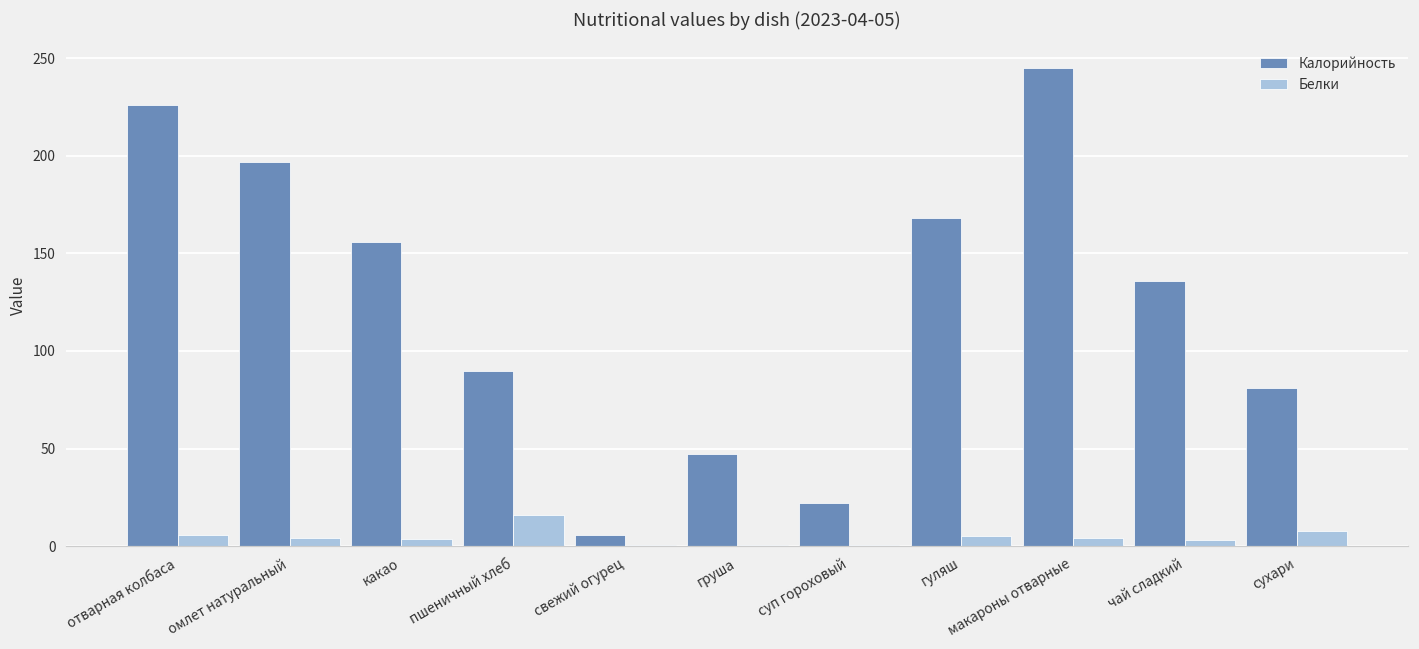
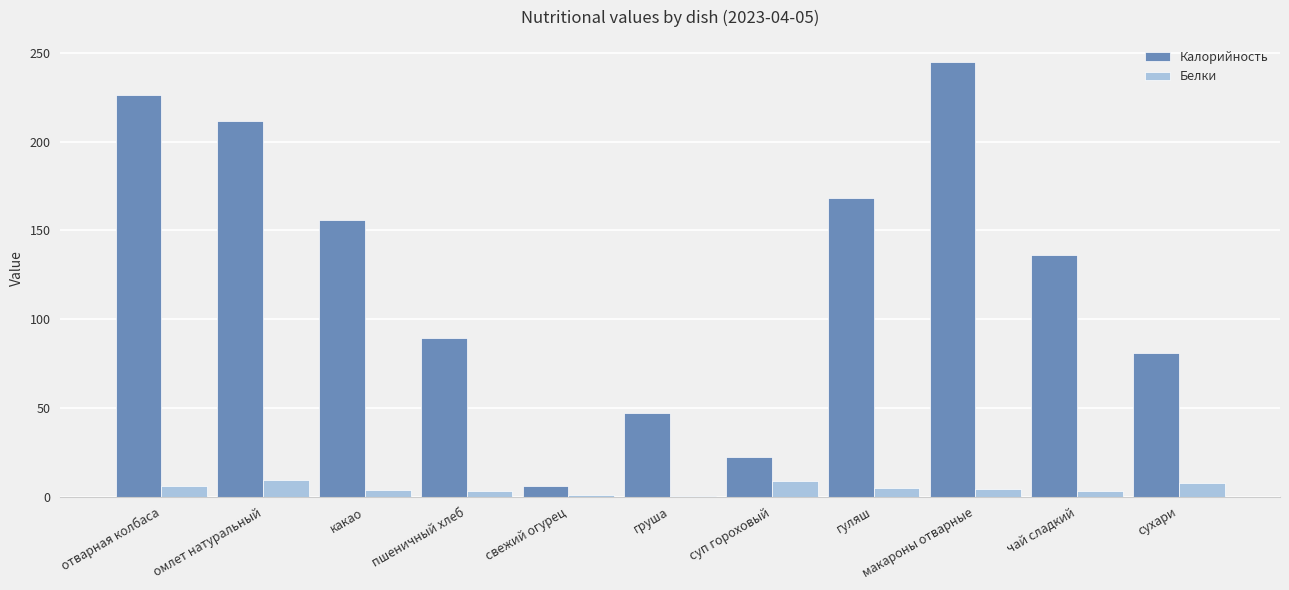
Калорийность, омлет натуральный: 197 -> 211
Белки, омлет натуральный: 4 -> 9
Белки, пшеничный хлеб: 16 -> 3
Белки, суп гороховый: 1 -> 9
